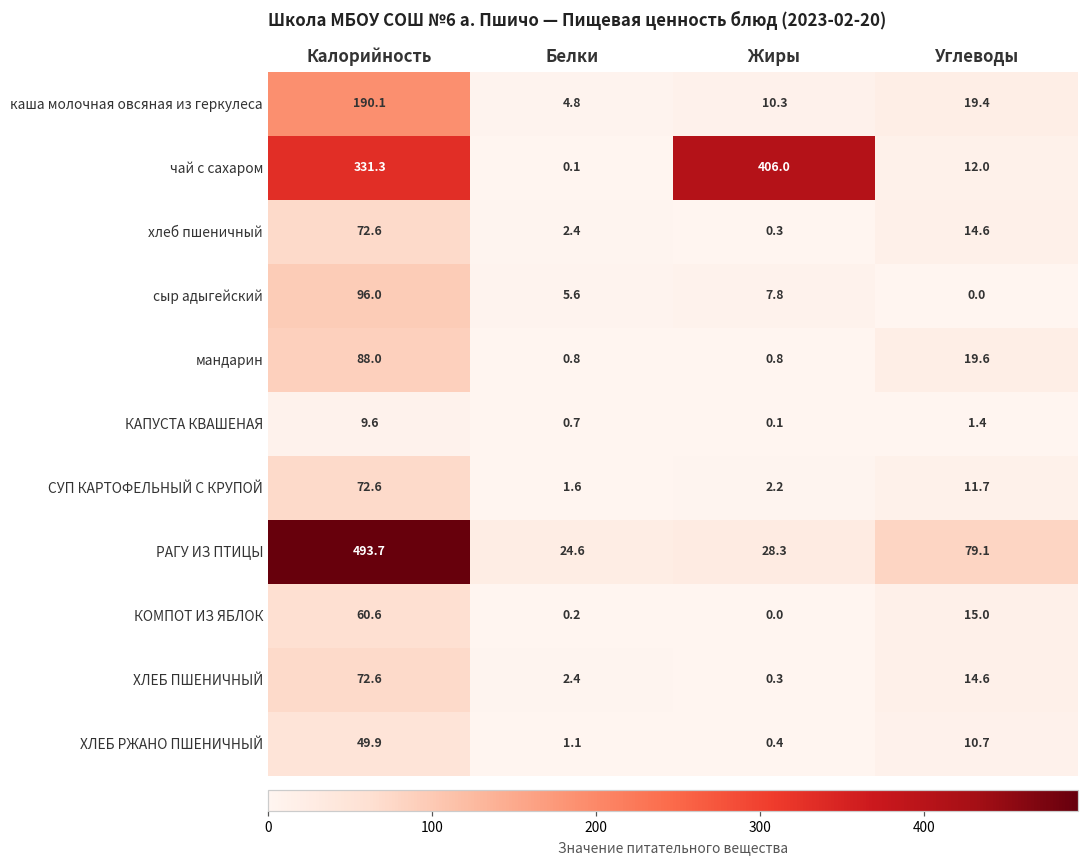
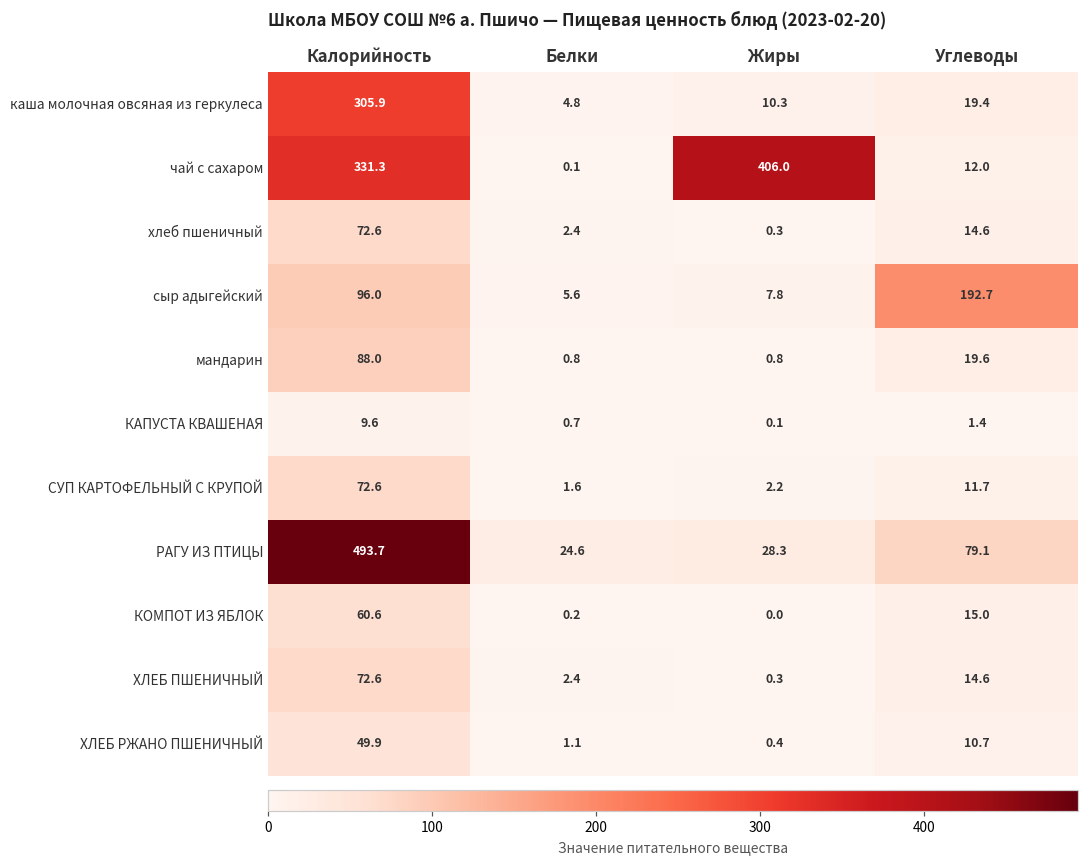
каша молочная овсяная из геркулеса, Калорийность: 190.1 -> 305.9
сыр адыгейский, Углеводы: 0.0 -> 192.7
